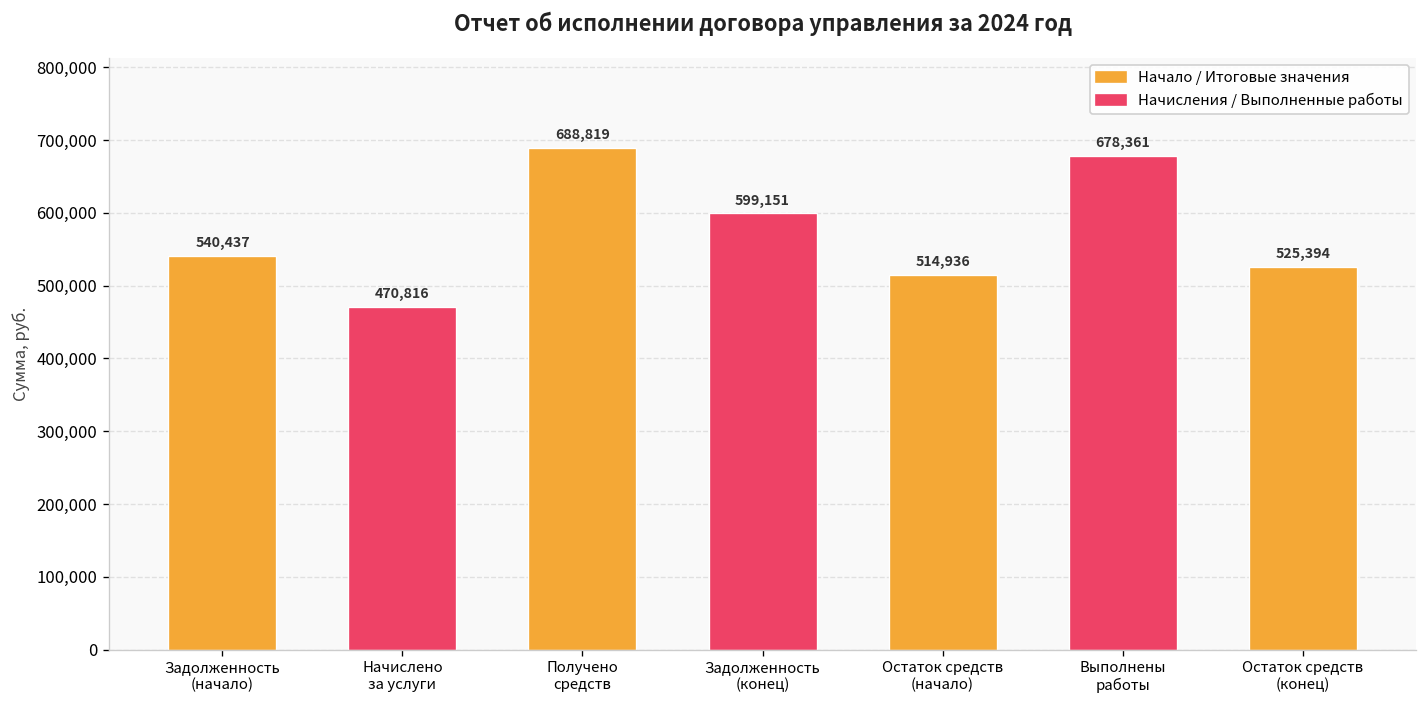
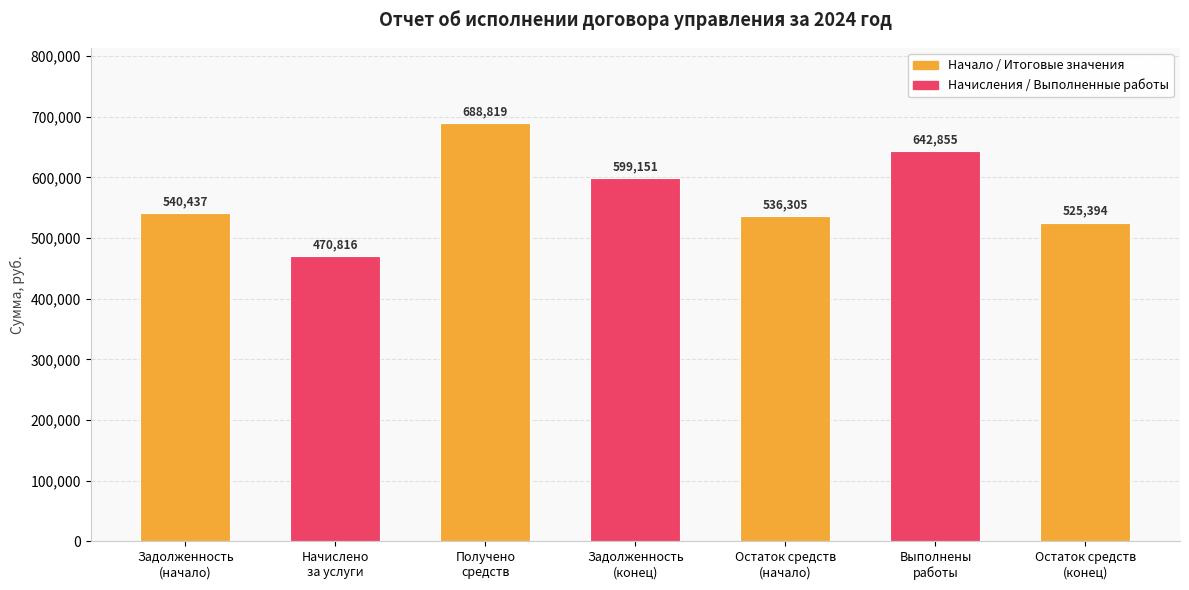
Остаток средств (начало): 514,936 -> 536,305
Выполнены работы: 678,361 -> 642,855
